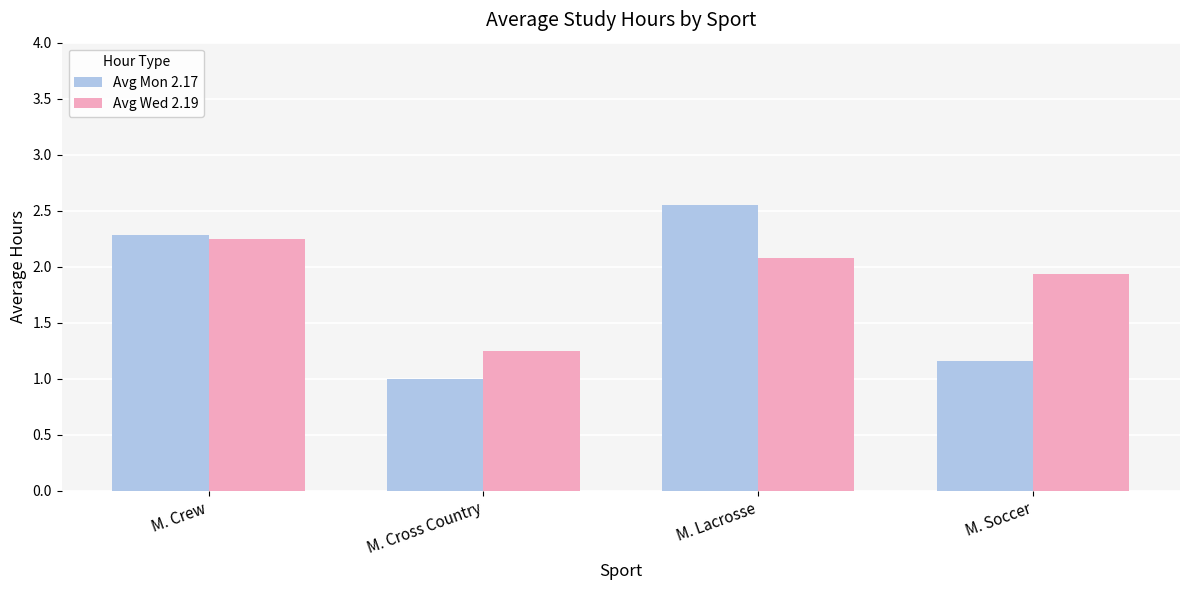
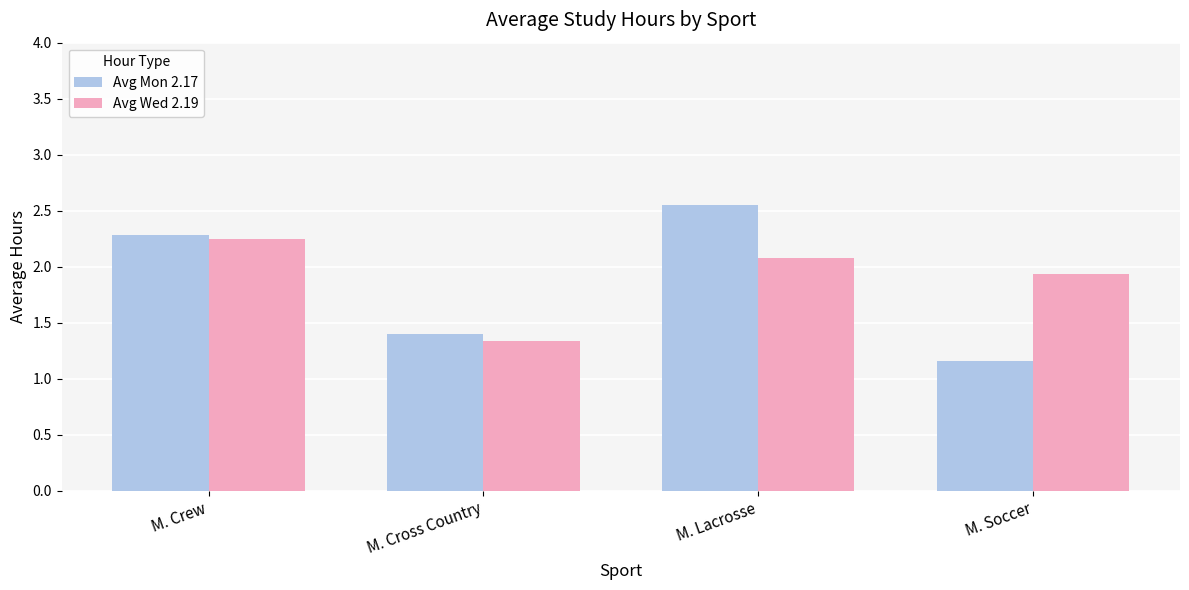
Avg Mon 2.17, M. Cross Country: 1.0 -> 1.4
Avg Wed 2.19, M. Cross Country: 1.25 -> 1.33
